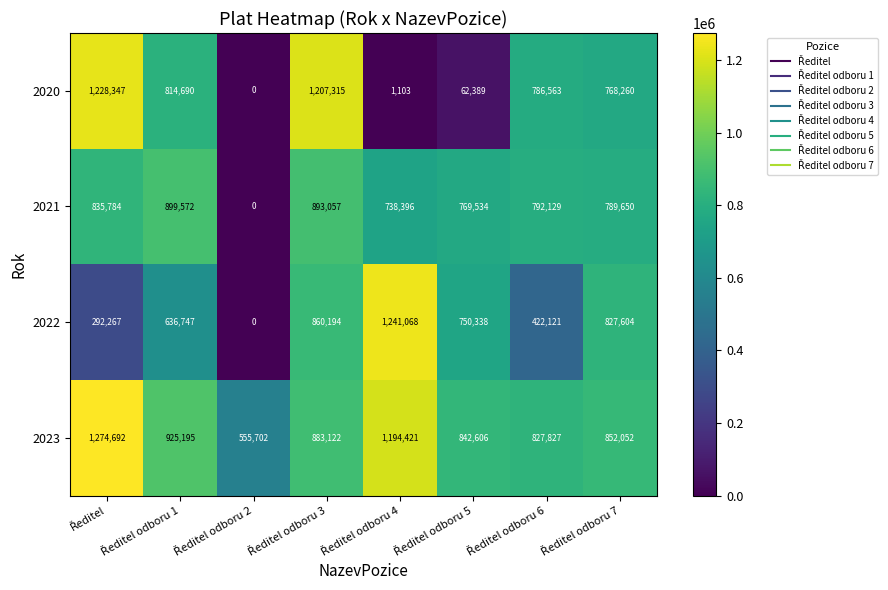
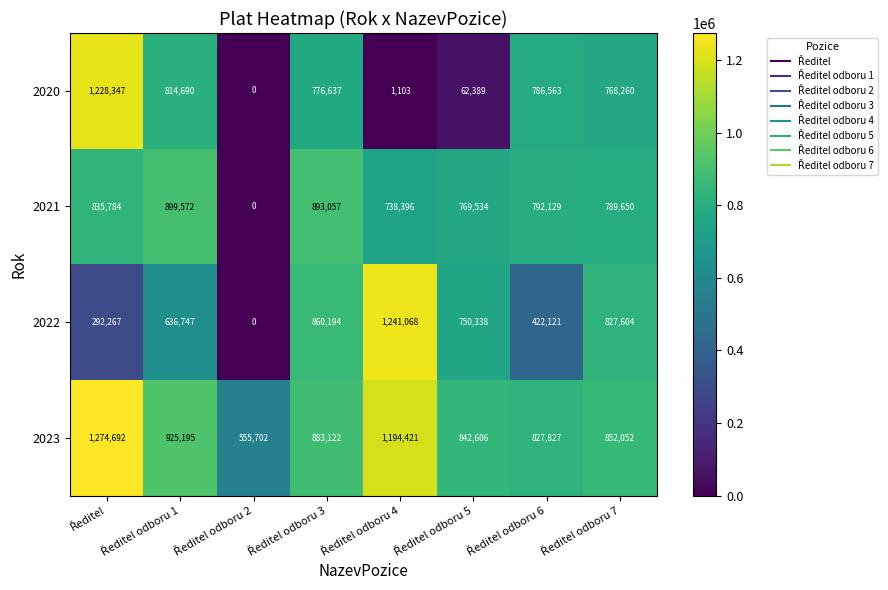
2020, Ředitel odboru 3: 1,207,315 -> 776,637
